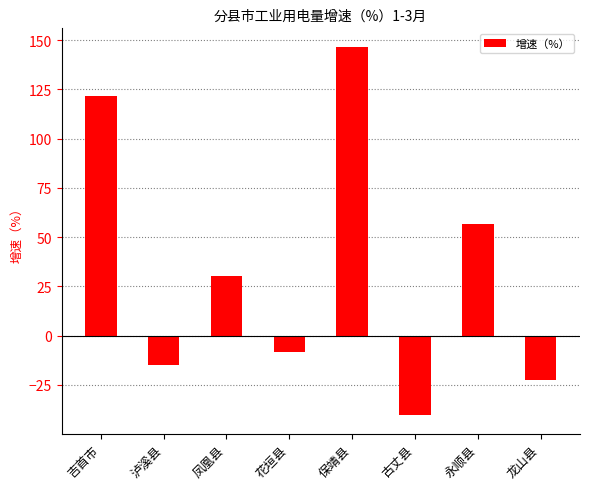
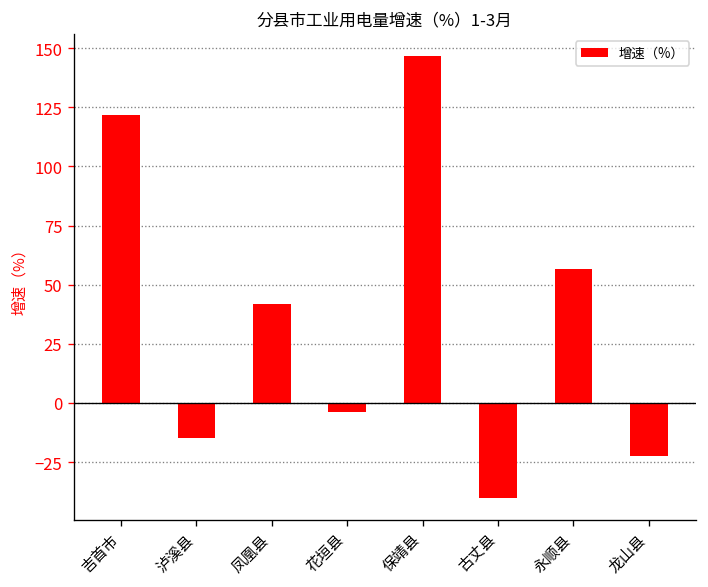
凤凰县: 30 -> 42
花垣县: -8 -> -4
